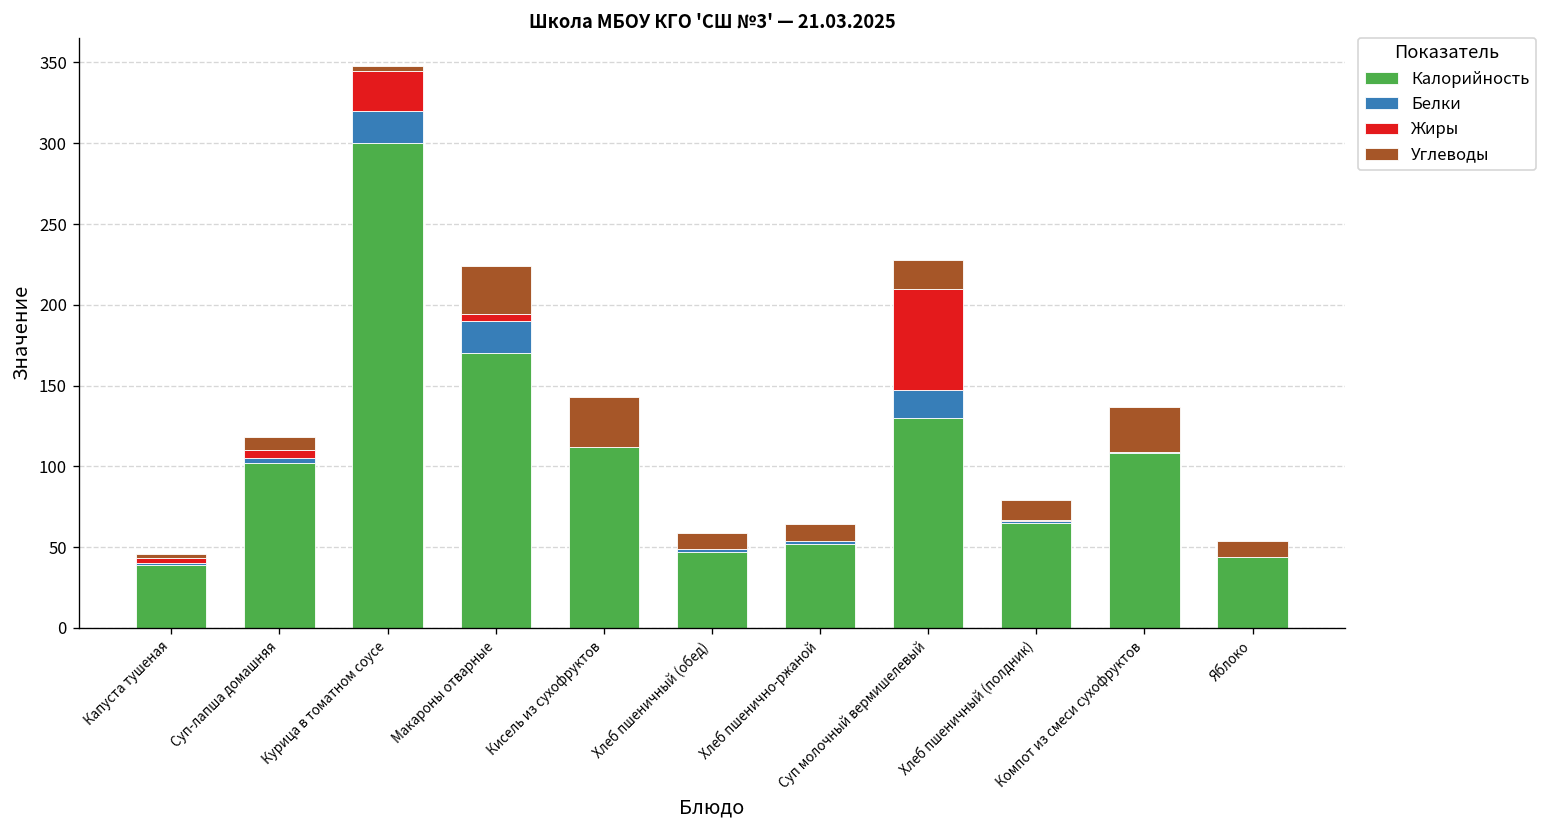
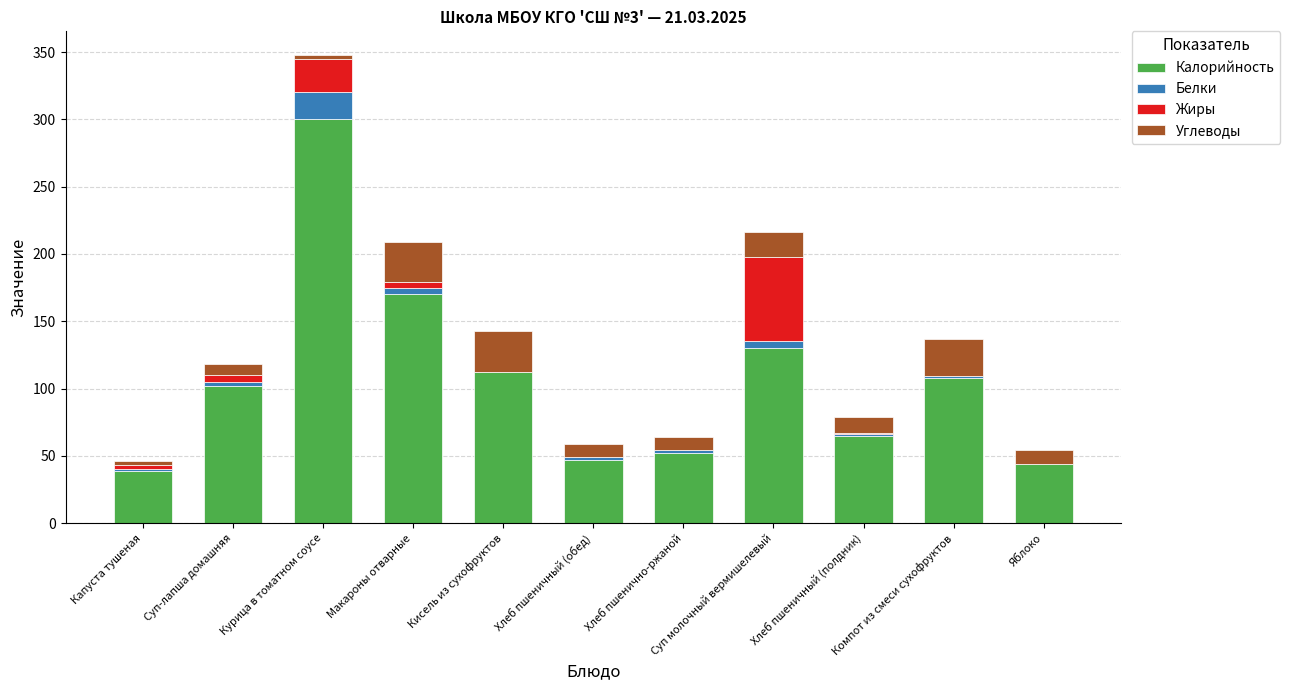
Белки, Макароны отварные: 20 -> 5
Белки, Суп молочный вермишелевый: 17 -> 5
